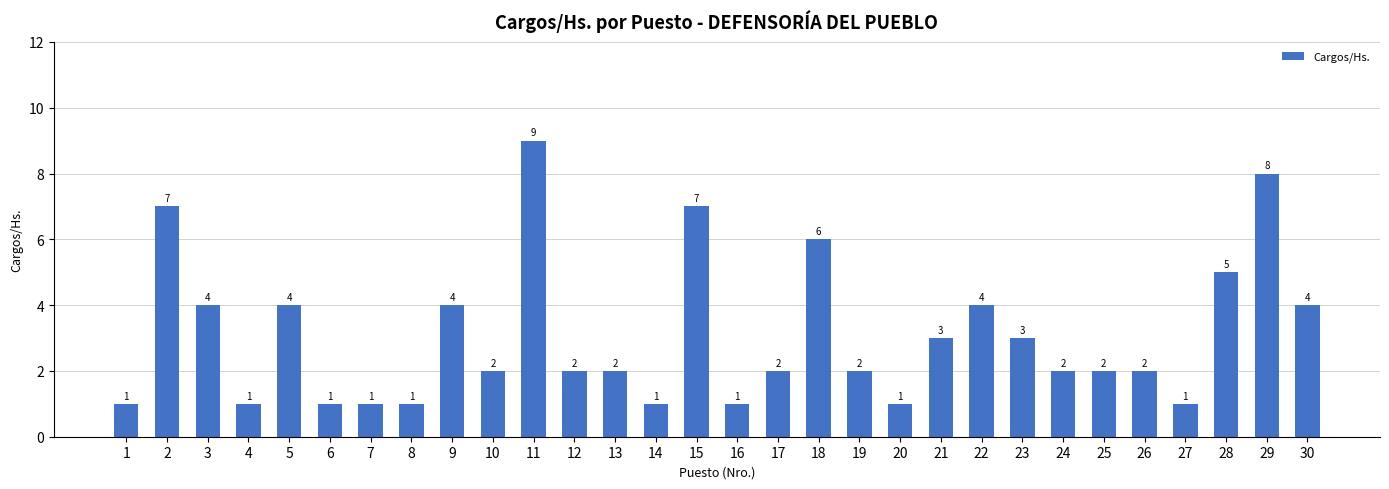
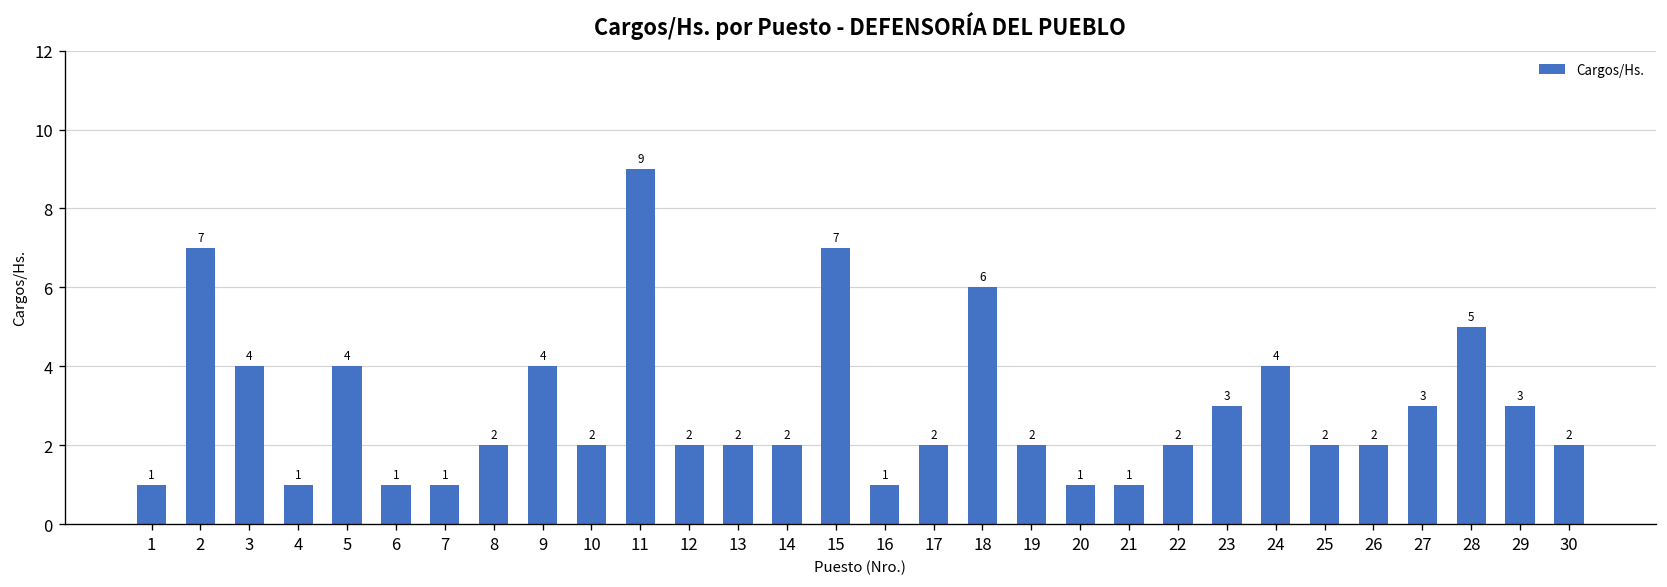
8: 1 -> 2
14: 1 -> 2
21: 3 -> 1
22: 4 -> 2
24: 2 -> 4
27: 1 -> 3
29: 8 -> 3
30: 4 -> 2
